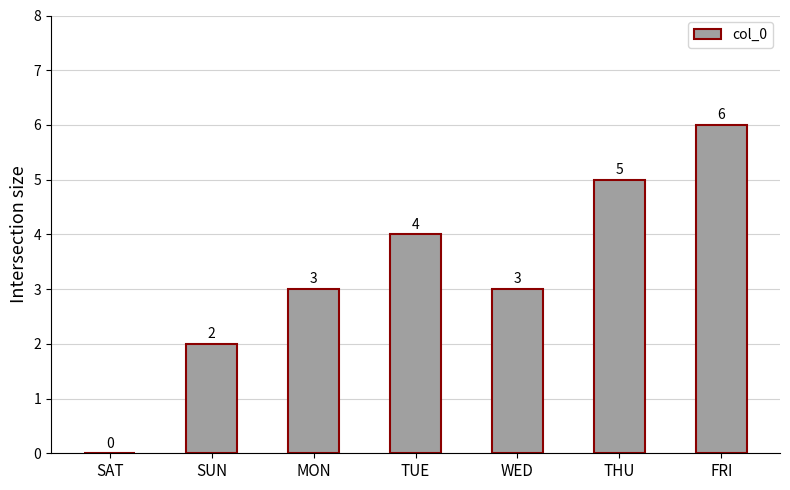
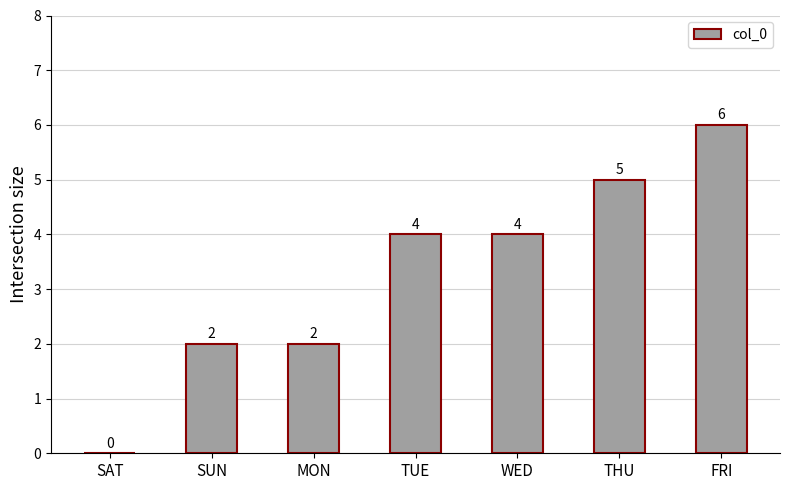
MON: 3 -> 2
WED: 3 -> 4
